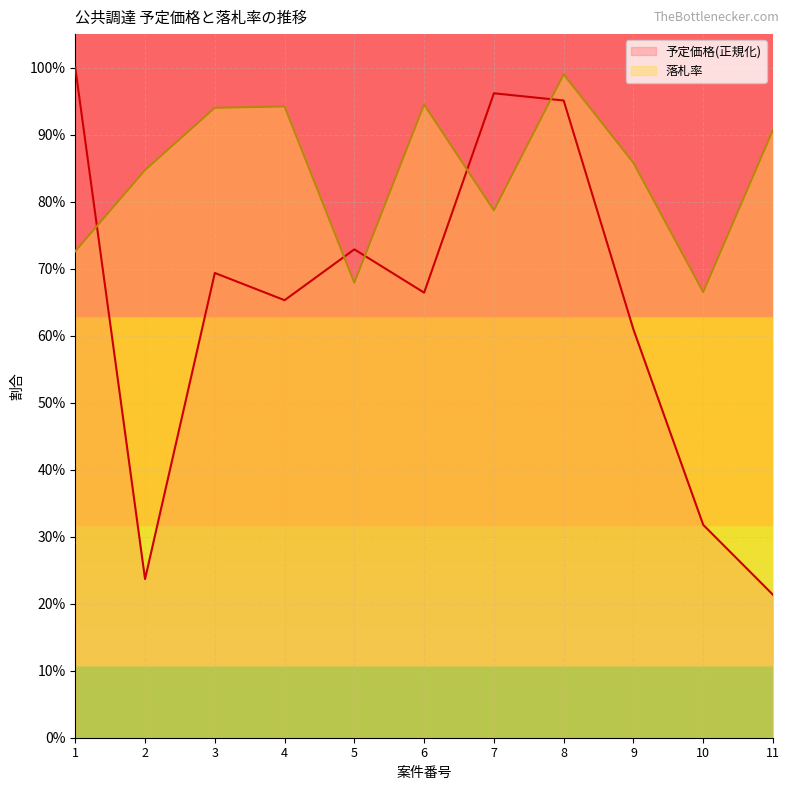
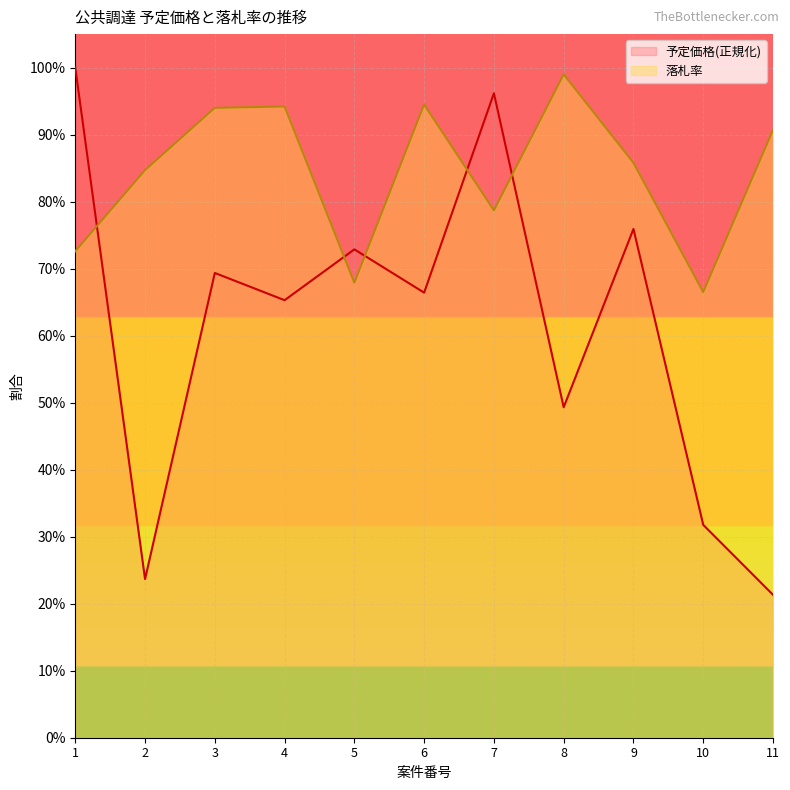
予定価格(正規化), 8: 95% -> 49%
予定価格(正規化), 9: 61% -> 76%
